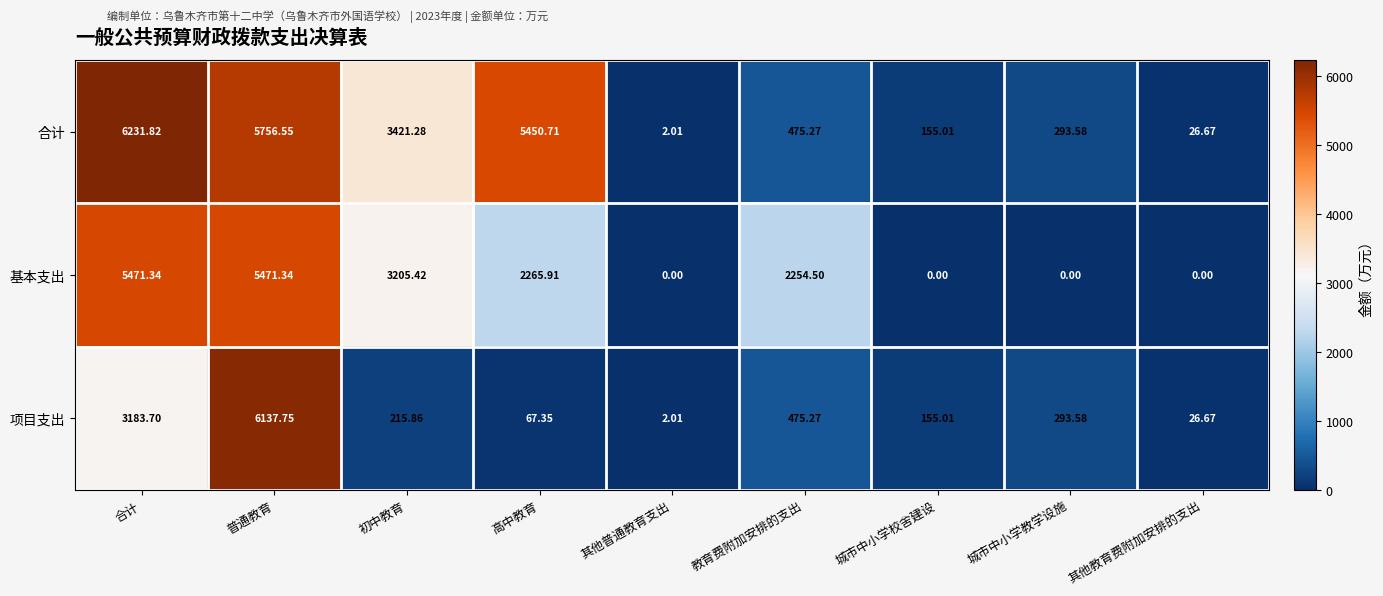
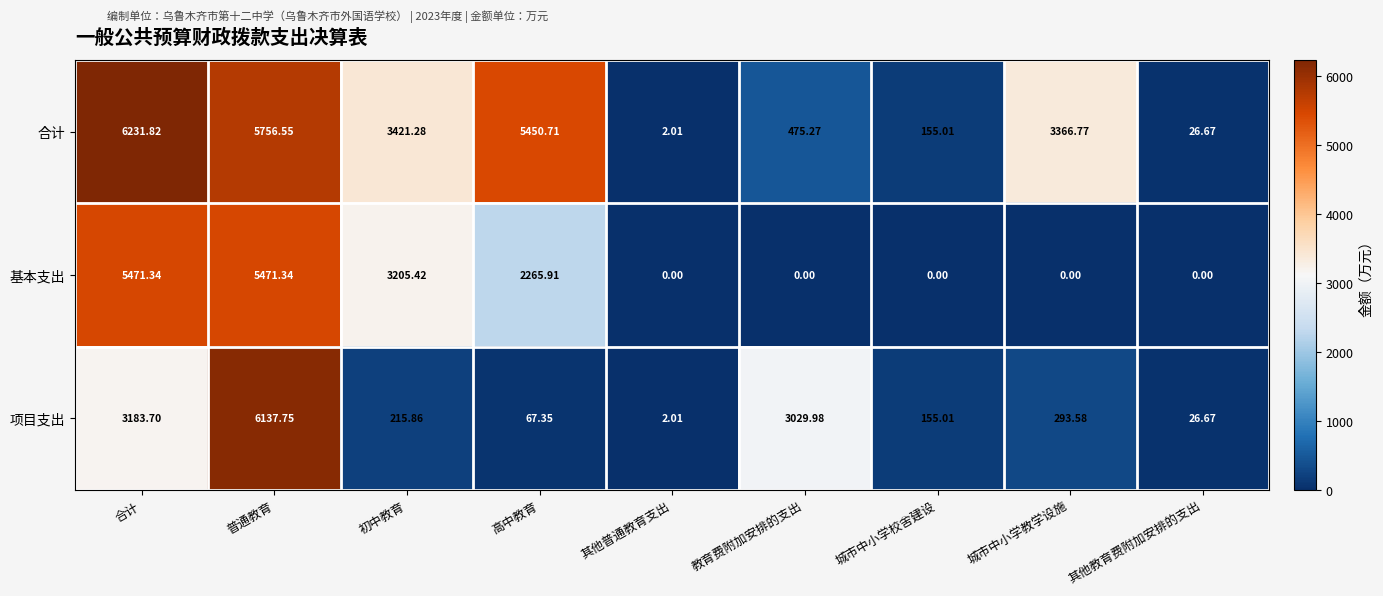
合计, 城市中小学教学设施: 293.58 -> 3366.77
基本支出, 教育费附加安排的支出: 2254.50 -> 0.00
项目支出, 教育费附加安排的支出: 475.27 -> 3029.98
